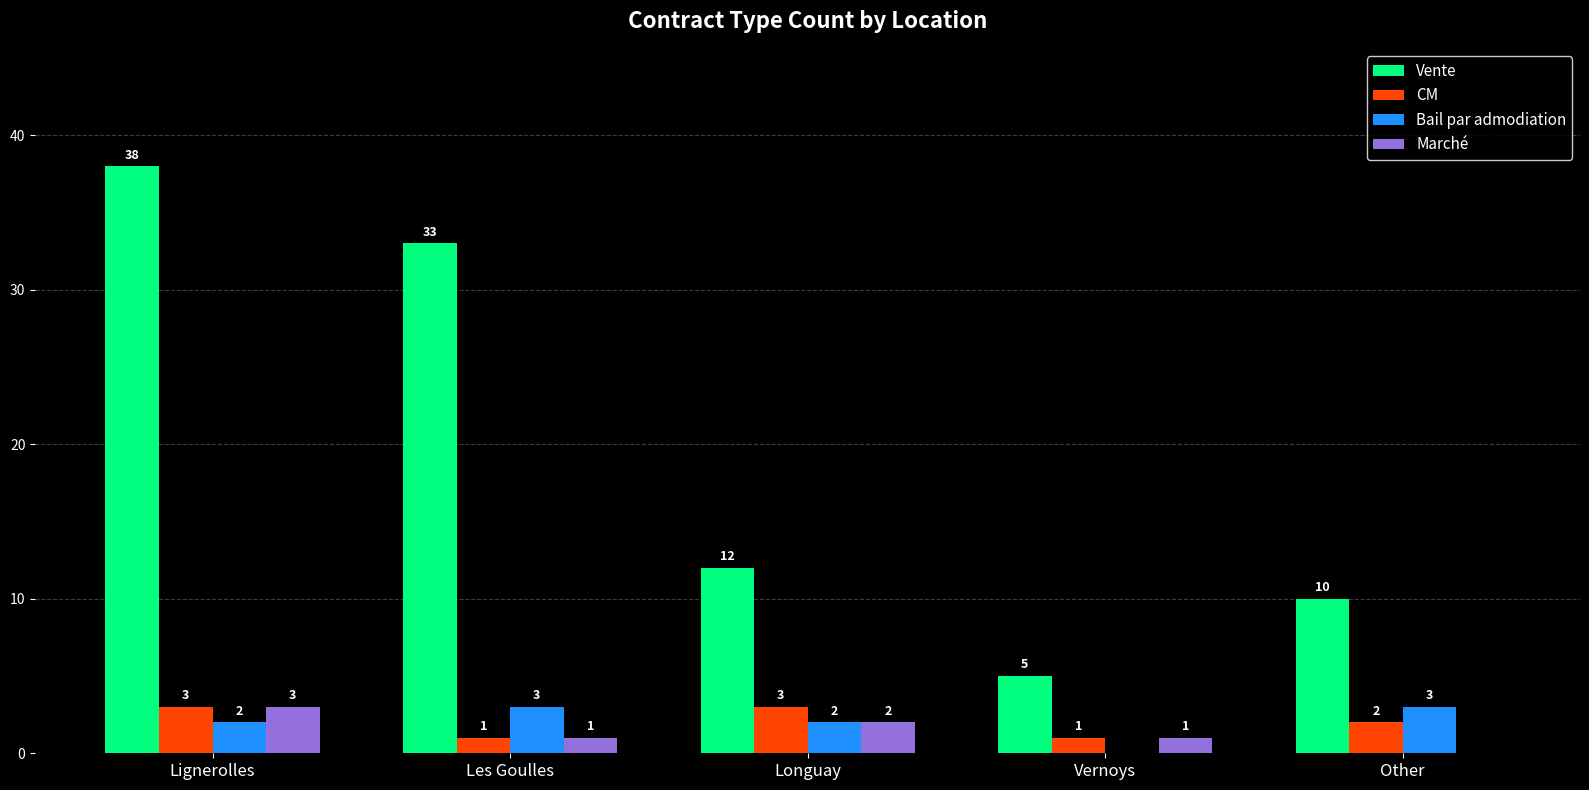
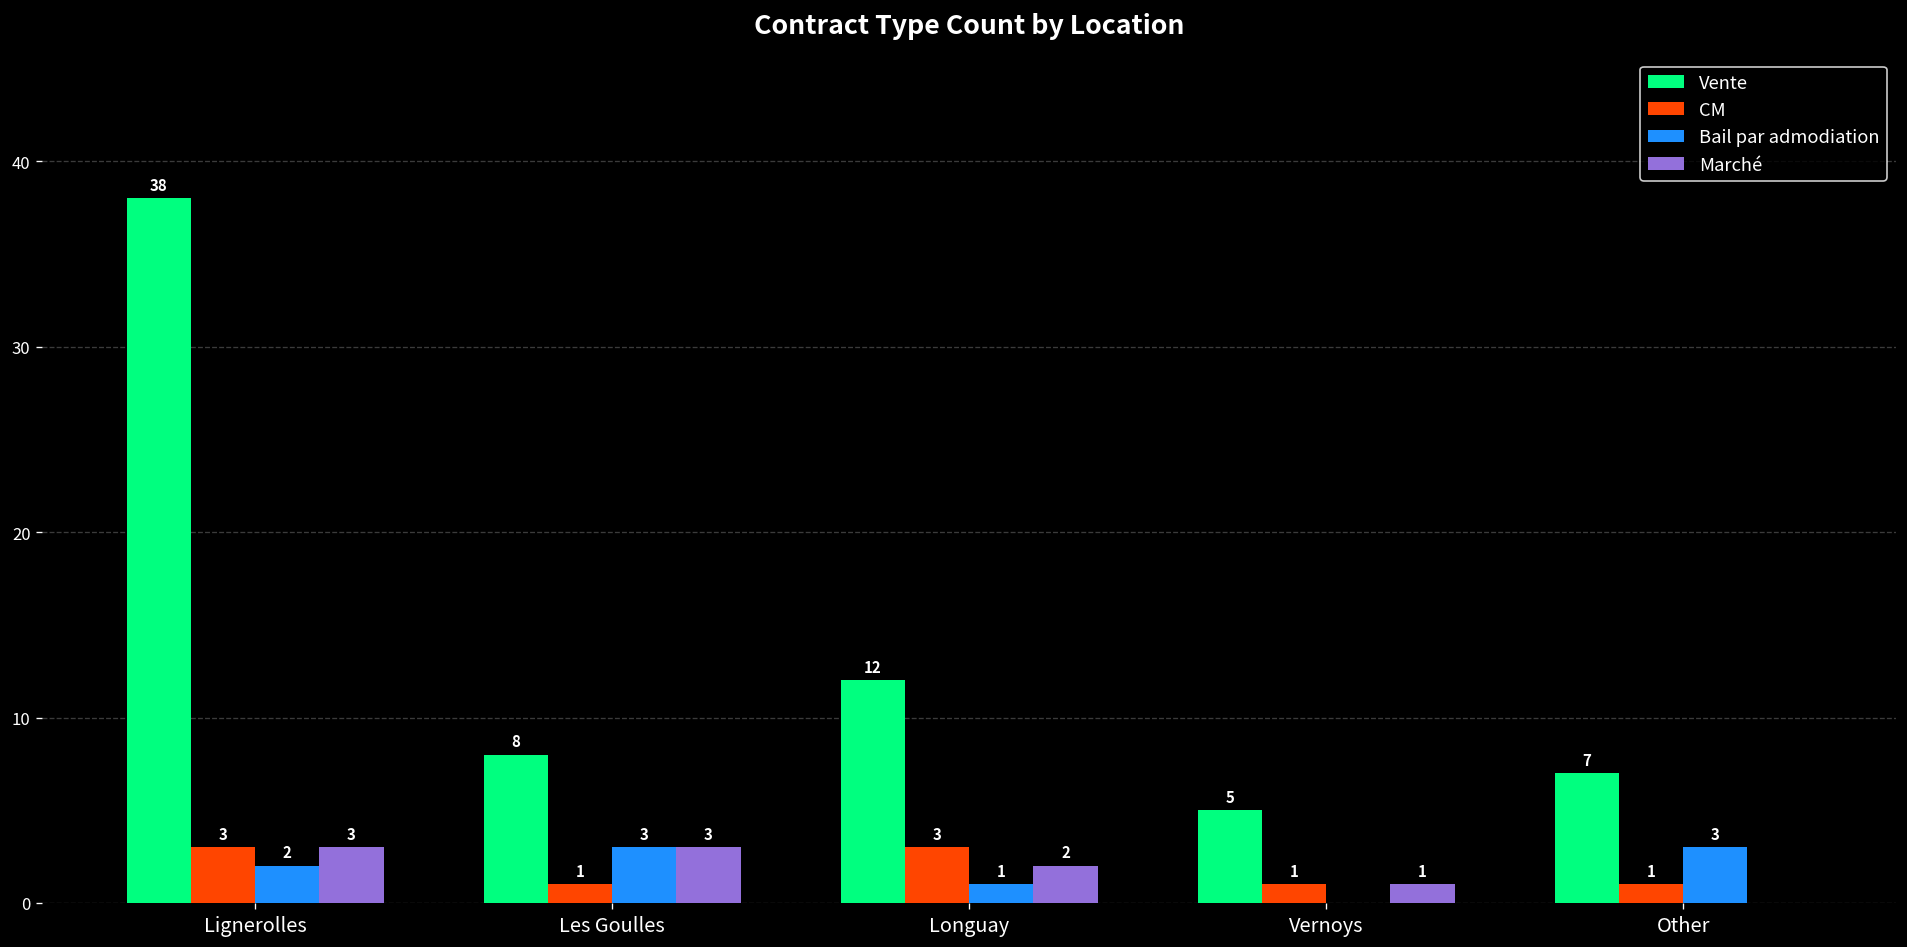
Vente, Les Goulles: 33 -> 8
Marché, Les Goulles: 1 -> 3
Bail par admodiation, Longuay: 2 -> 1
Vente, Other: 10 -> 7
CM, Other: 2 -> 1
